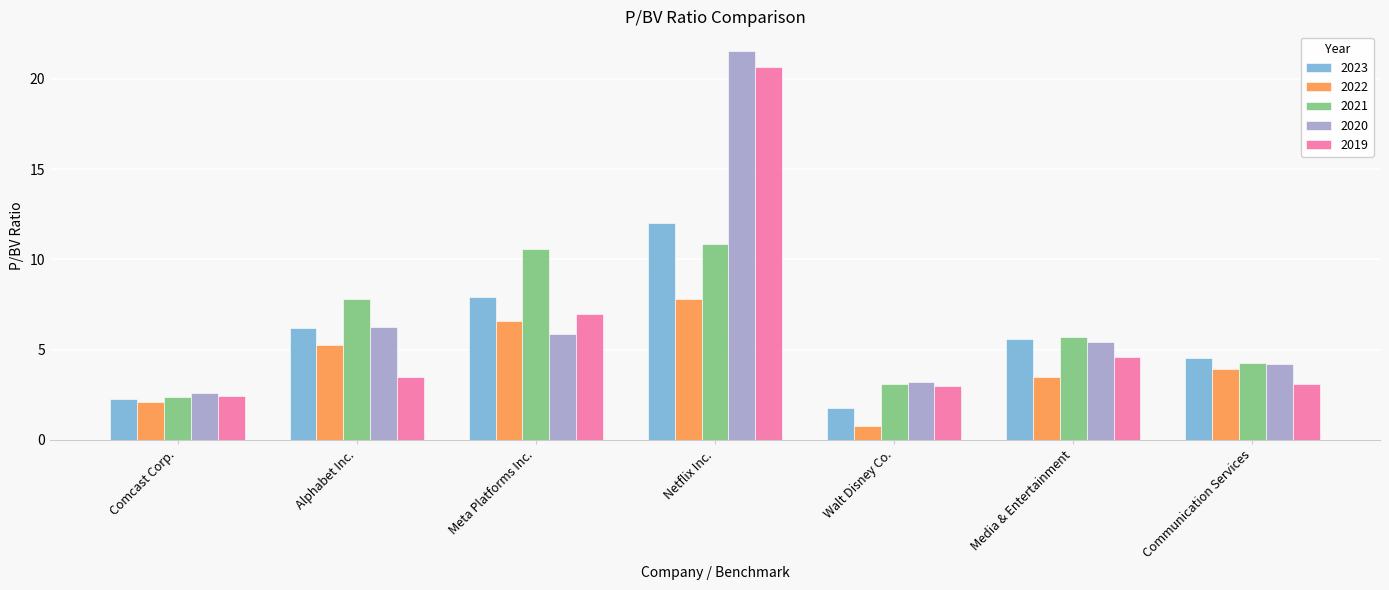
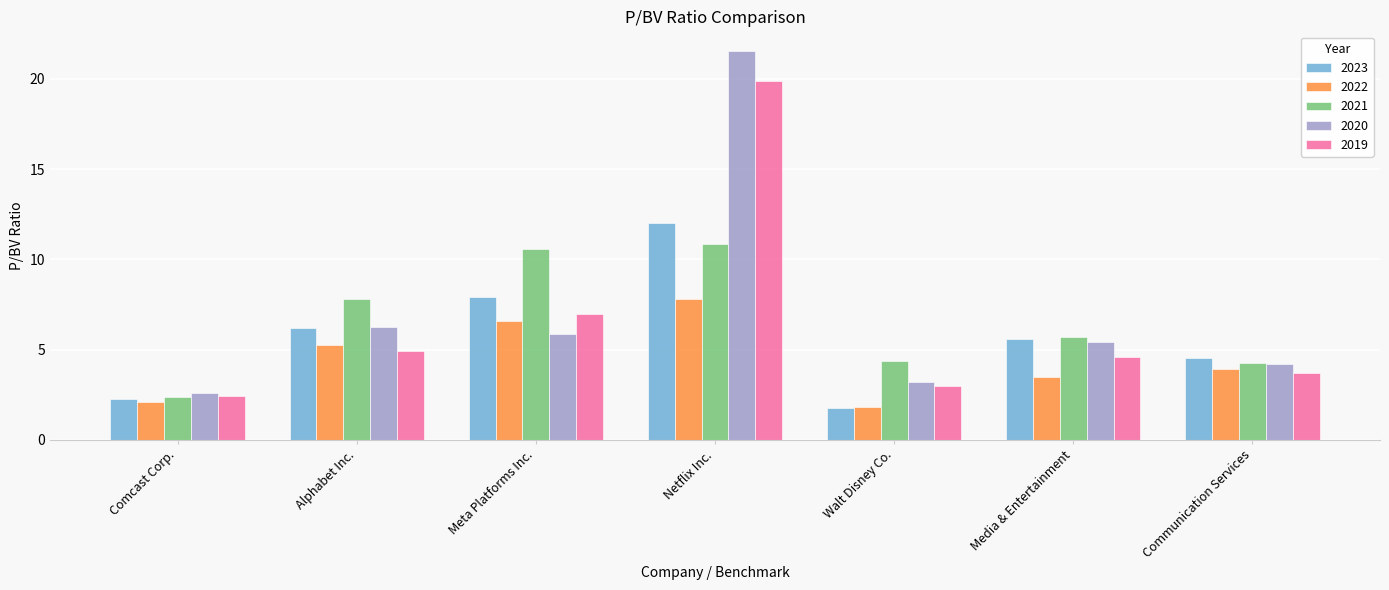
2019, Alphabet Inc.: 3.5 -> 4.9
2019, Netflix Inc.: 20.7 -> 19.9
2022, Walt Disney Co.: 0.8 -> 1.8
2021, Walt Disney Co.: 3.1 -> 4.4
2019, Communication Services: 3.1 -> 3.7
